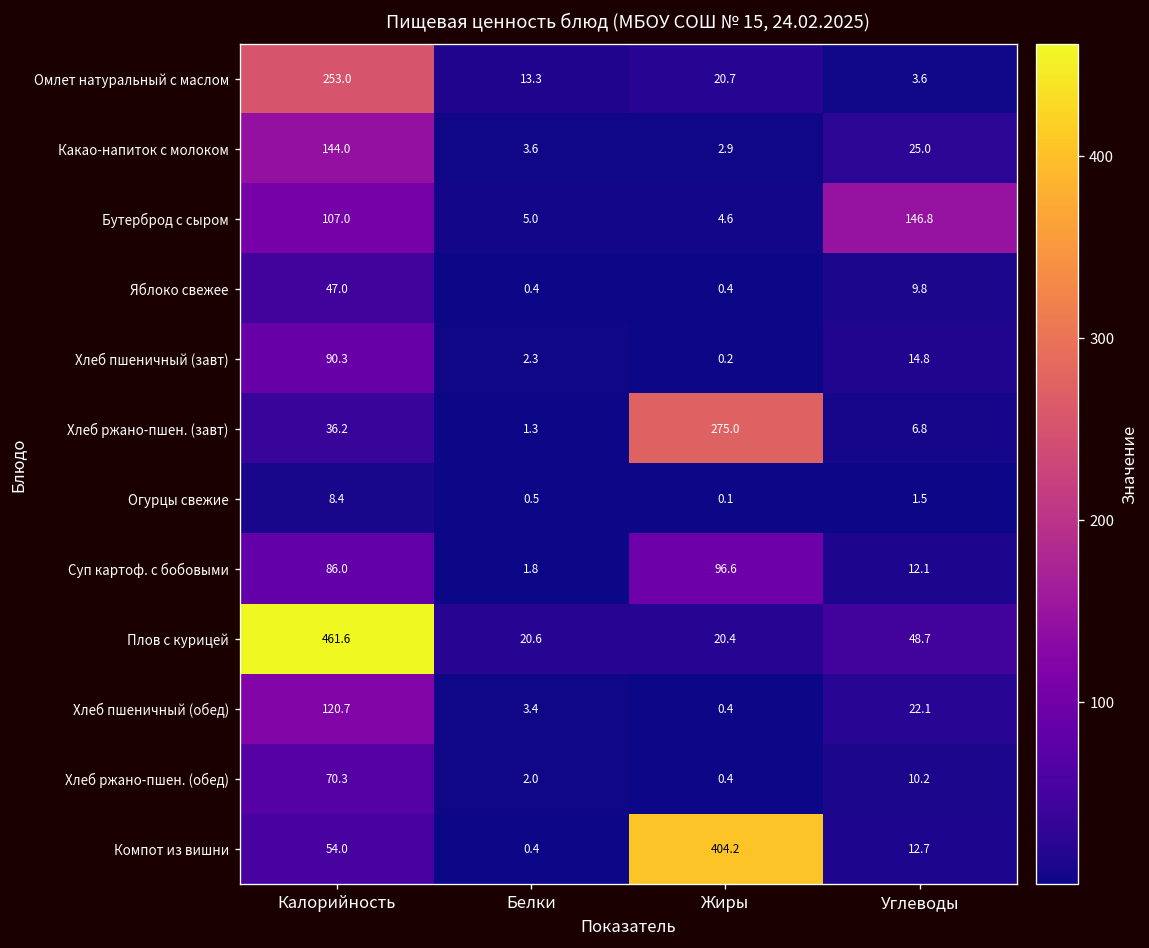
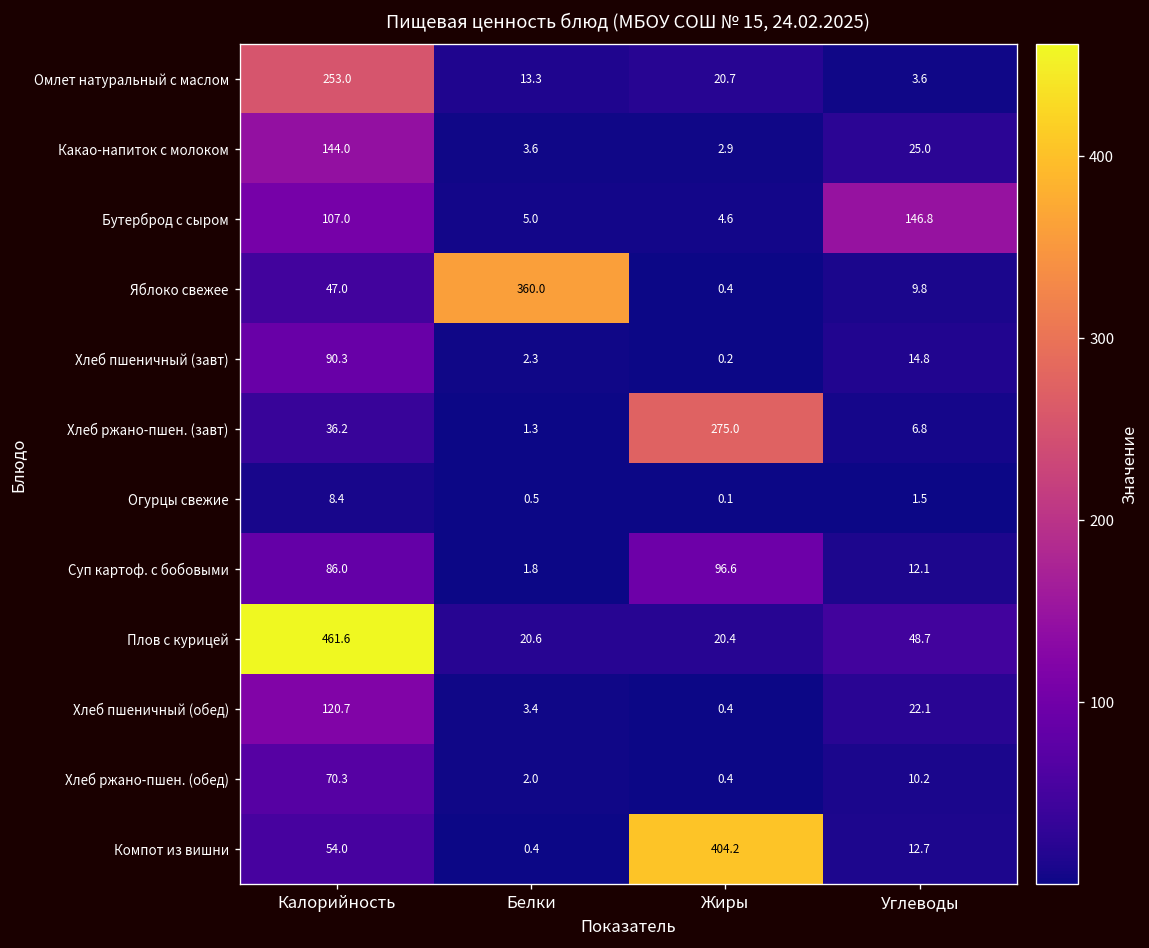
Яблоко свежее, Белки: 0.4 -> 360.0
